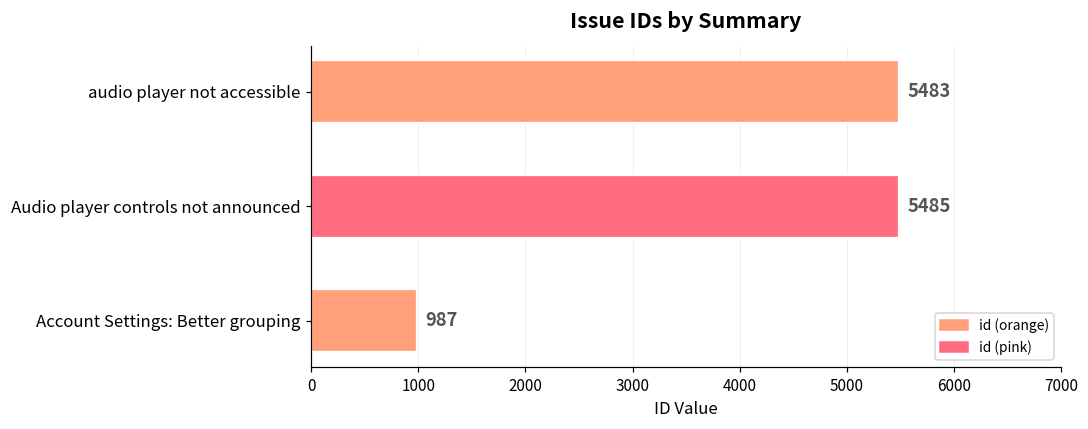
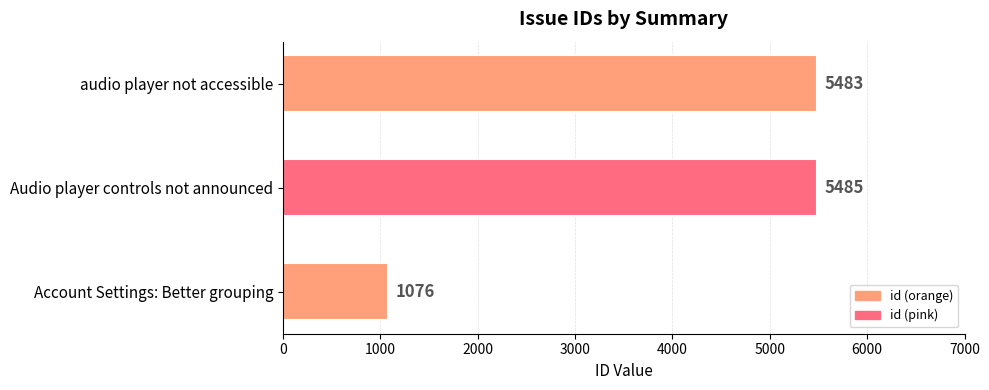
Account Settings: Better grouping: 987 -> 1076
